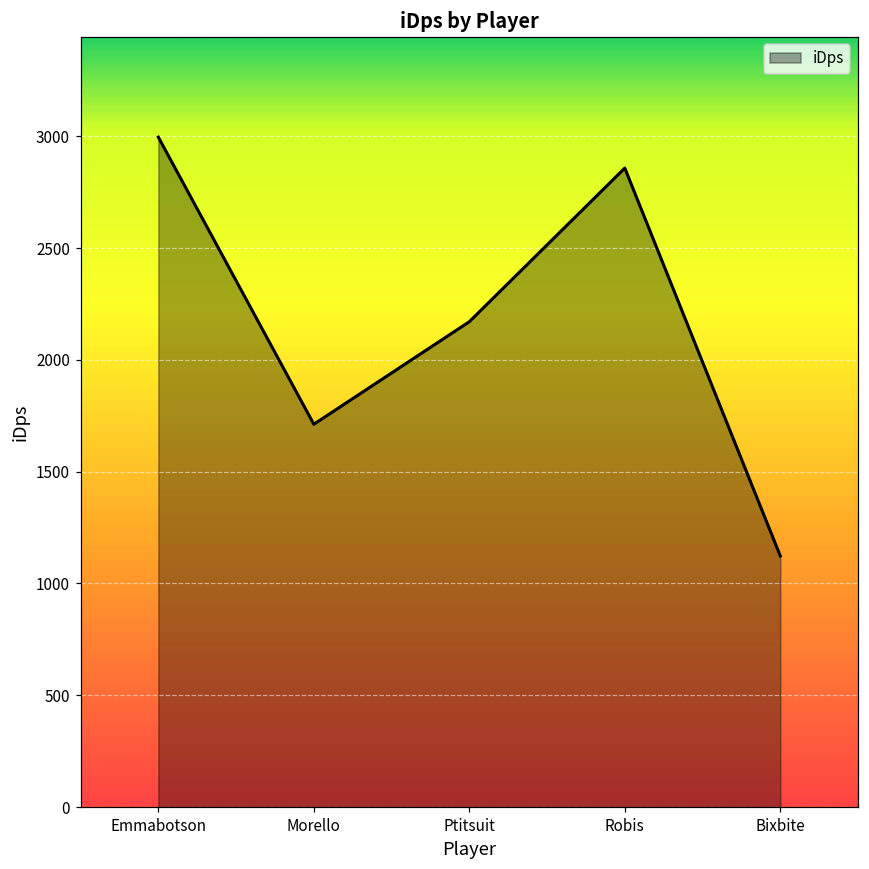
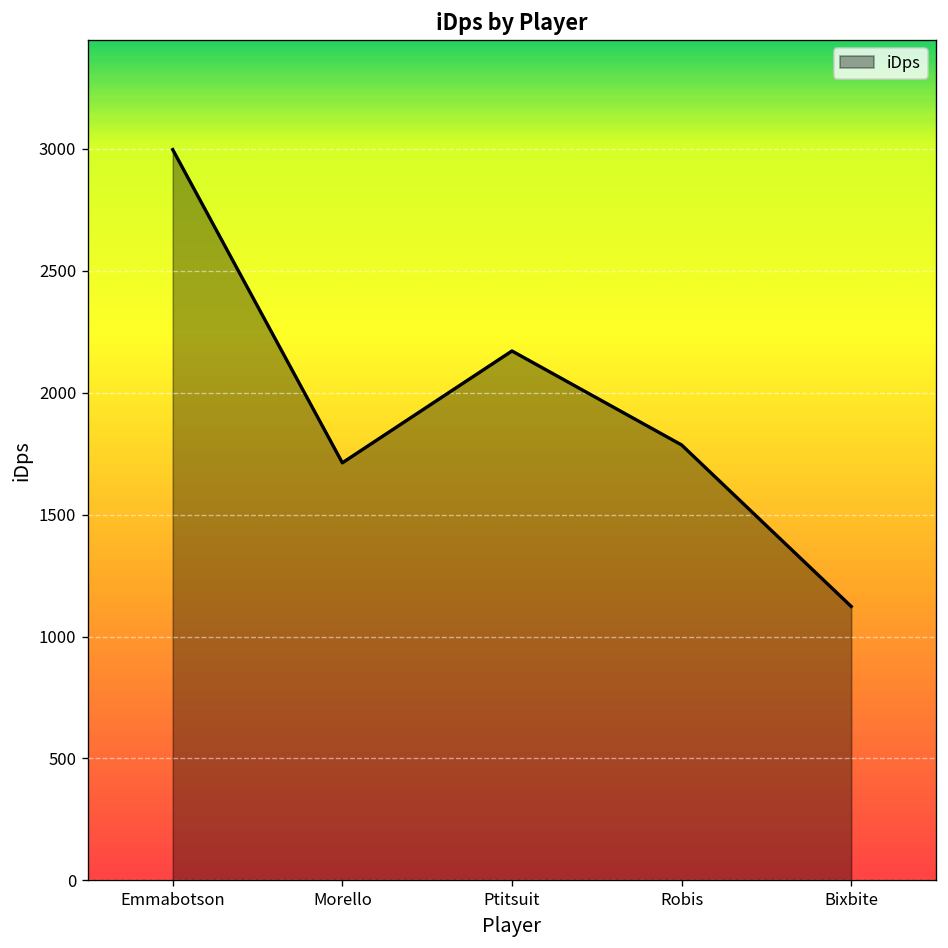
Robis: 2860 -> 1790
